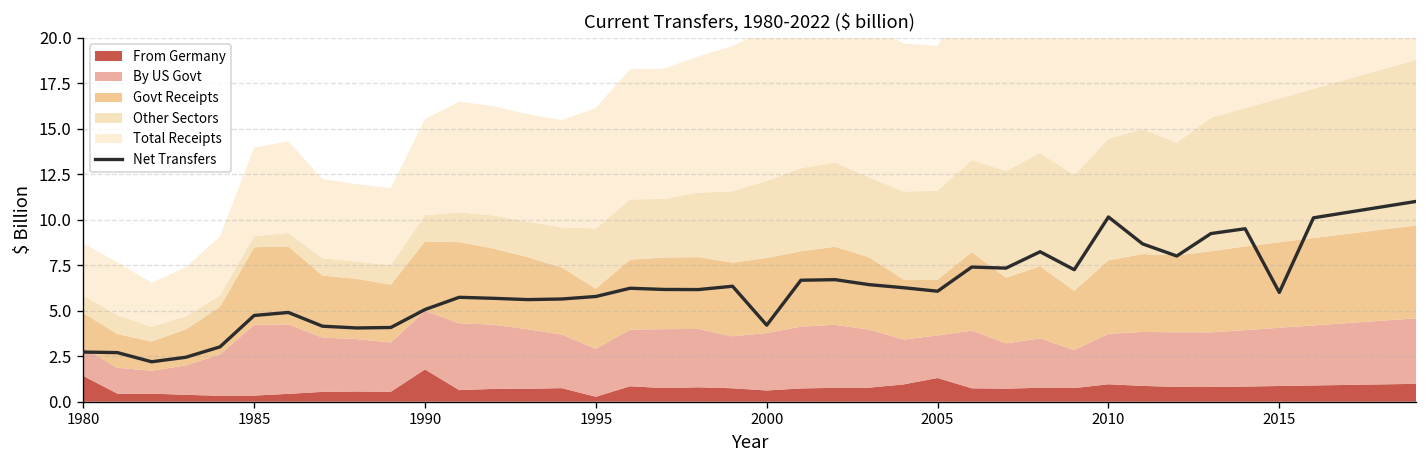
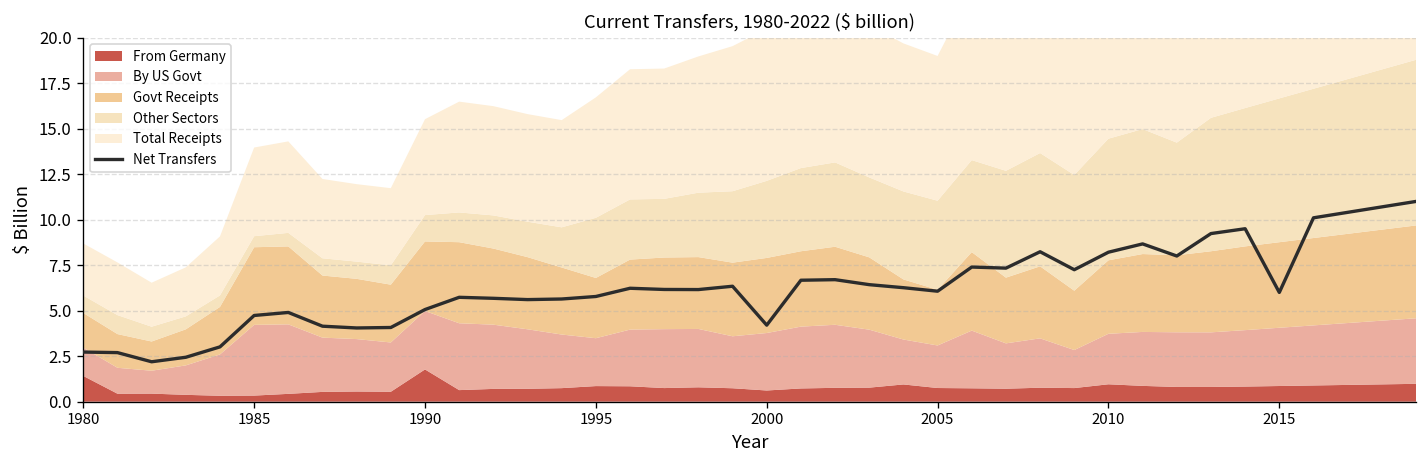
From Germany, 1995: 0.3 -> 0.9
From Germany, 2005: 1.3 -> 0.8
Net Transfers, 2010: 10.1 -> 8.2
